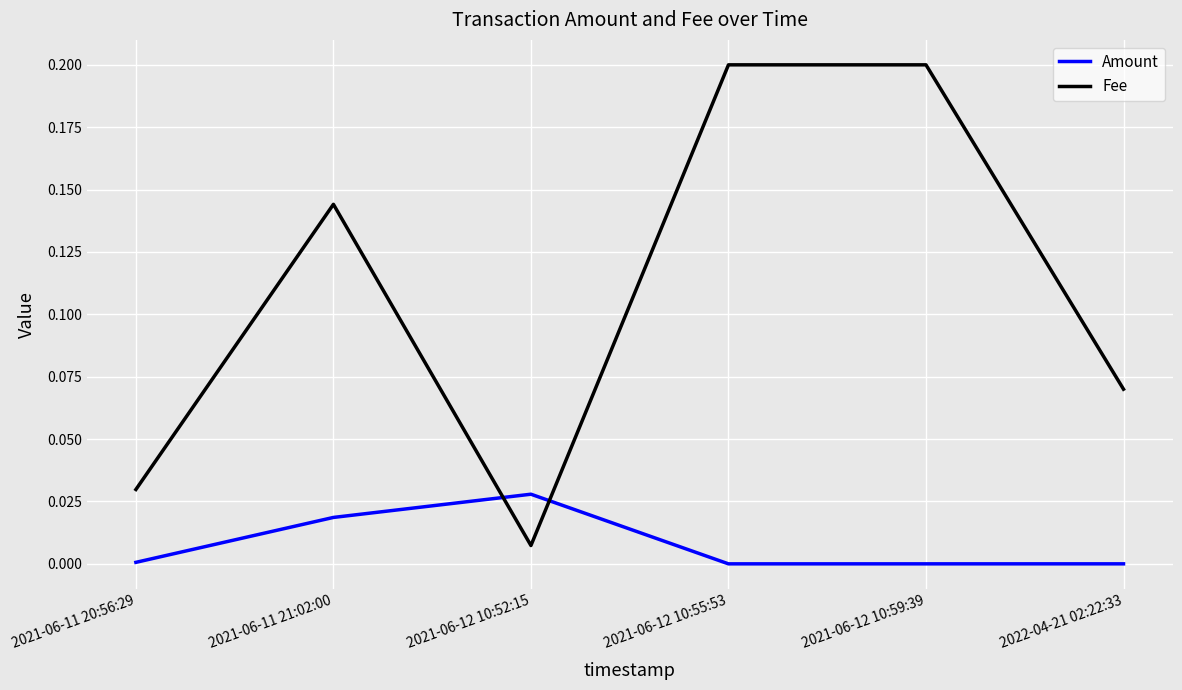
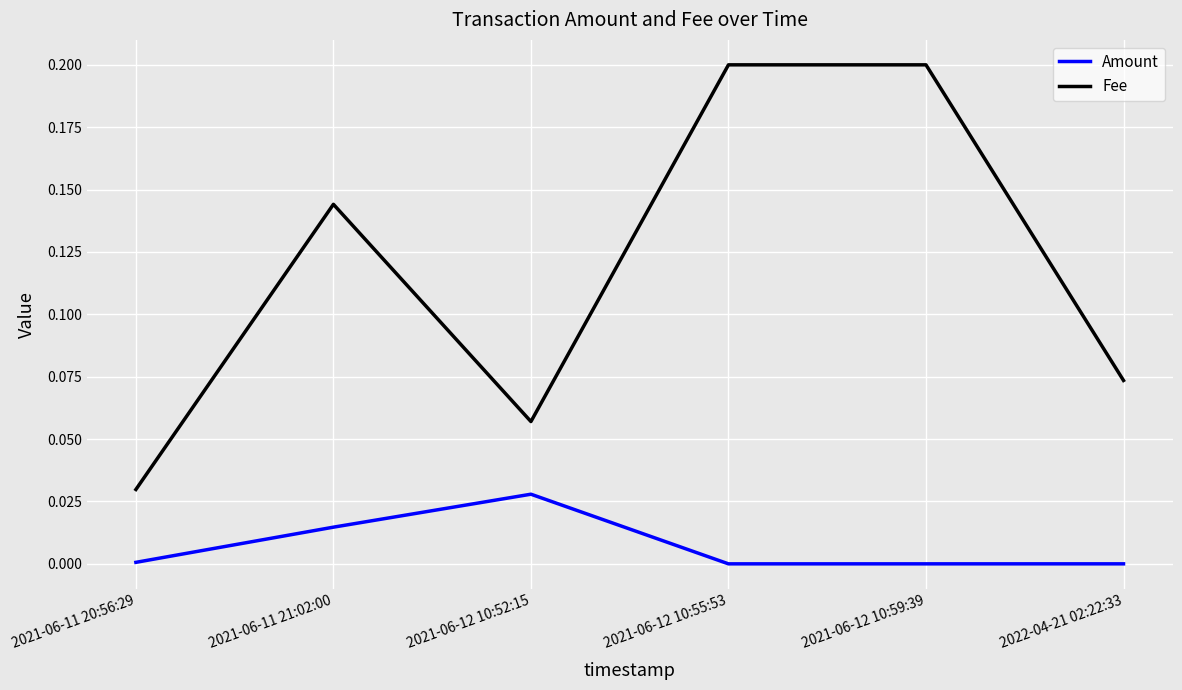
Amount, 2021-06-11 21:02:00: 0.019 -> 0.015
Fee, 2021-06-12 10:52:15: 0.007 -> 0.057
Fee, 2022-04-21 02:22:33: 0.070 -> 0.074
